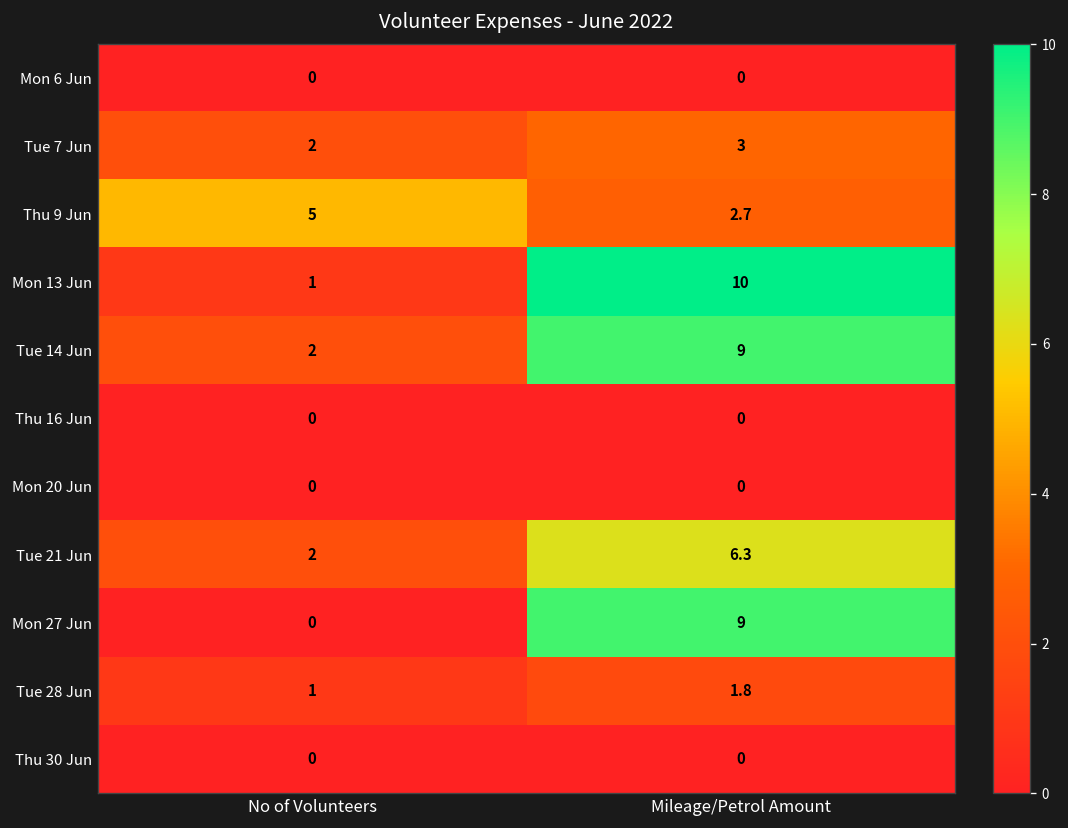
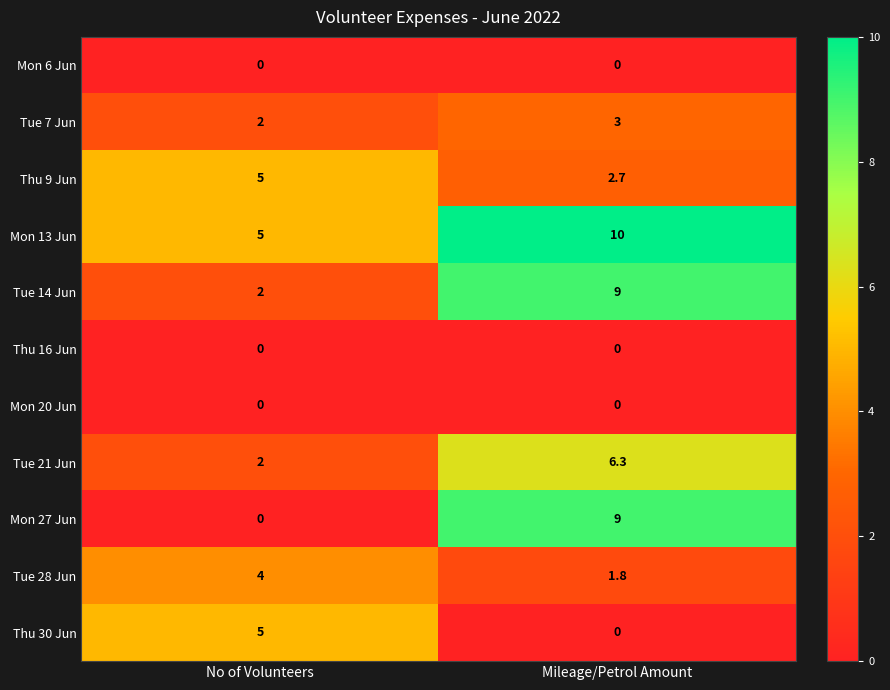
Mon 13 Jun, No of Volunteers: 1 -> 5
Tue 28 Jun, No of Volunteers: 1 -> 4
Thu 30 Jun, No of Volunteers: 0 -> 5
